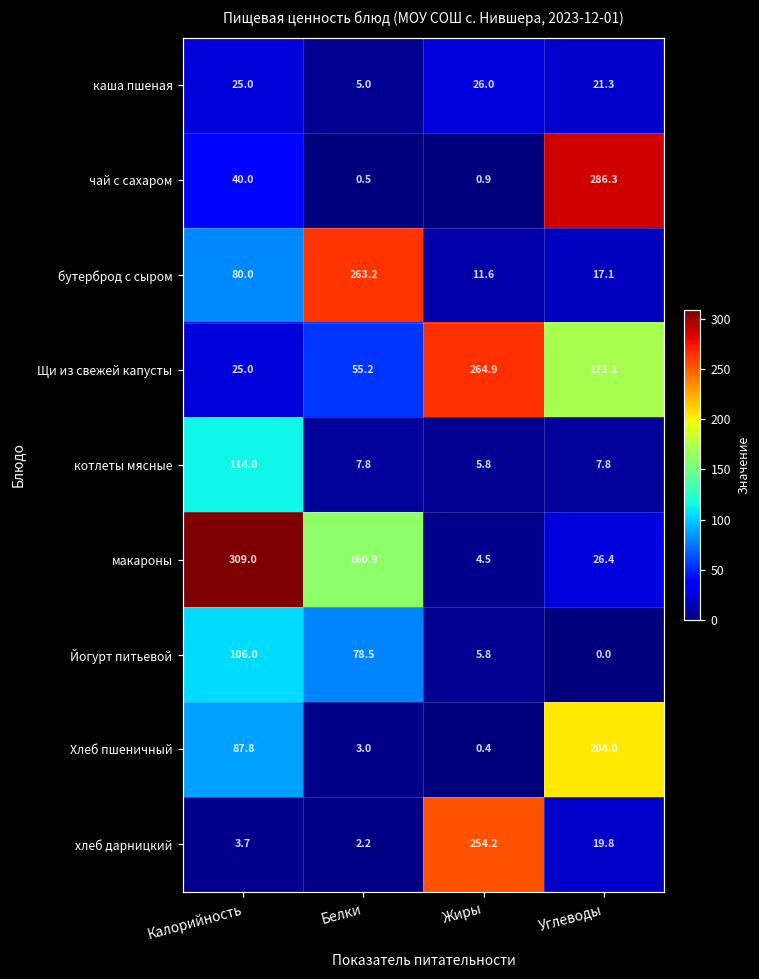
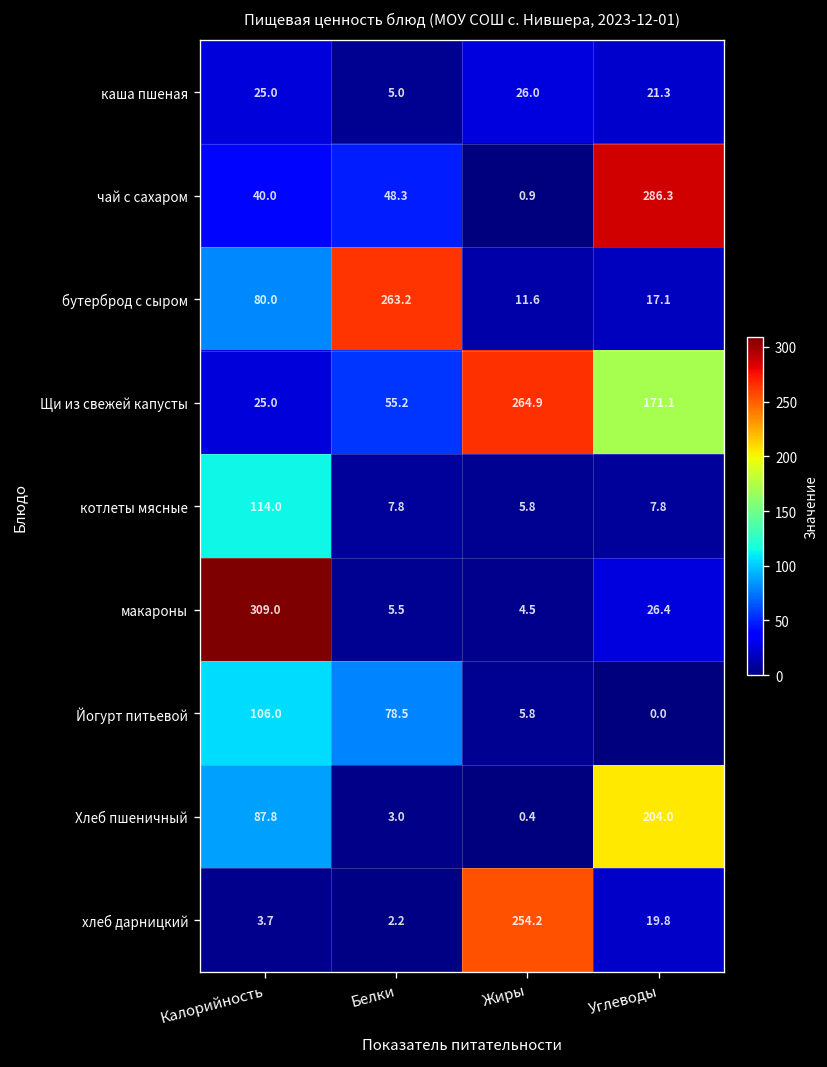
чай с сахаром, Белки: 0.5 -> 48.3
макароны, Белки: 160.9 -> 5.5
